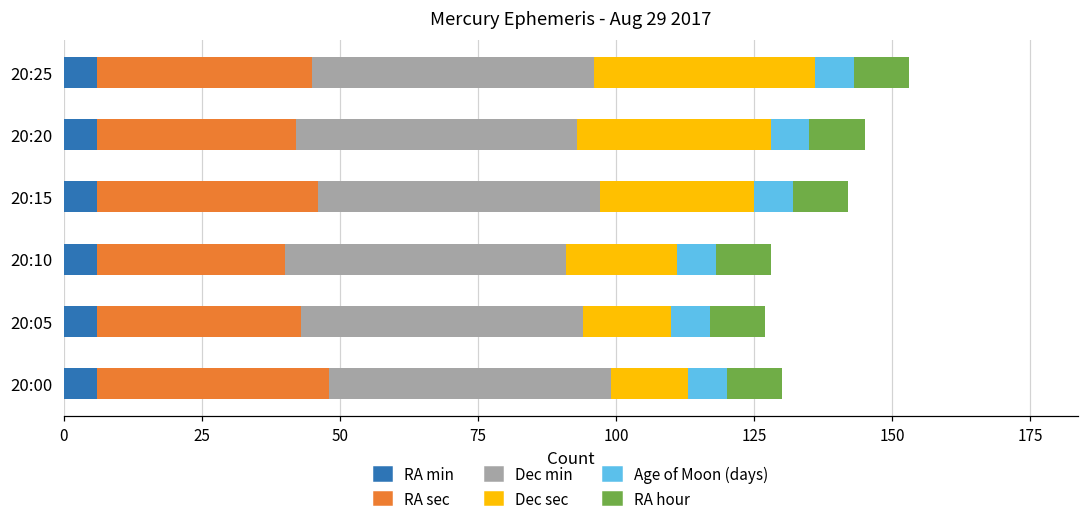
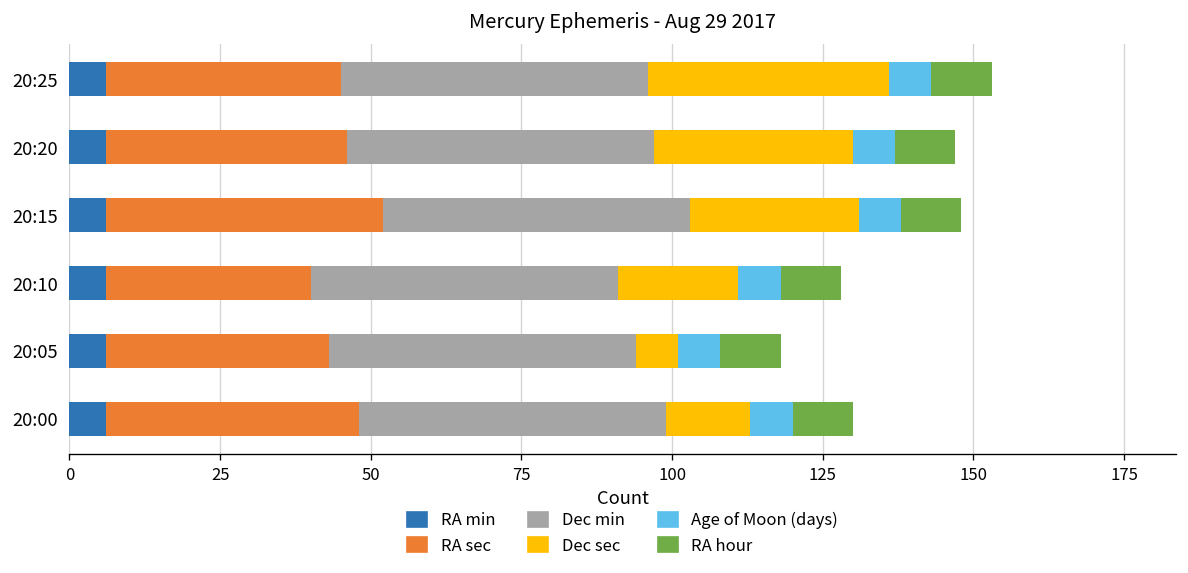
RA sec, 20:20: 36 -> 40
Dec sec, 20:20: 35 -> 33
RA sec, 20:15: 40 -> 46
Dec sec, 20:05: 16 -> 7
